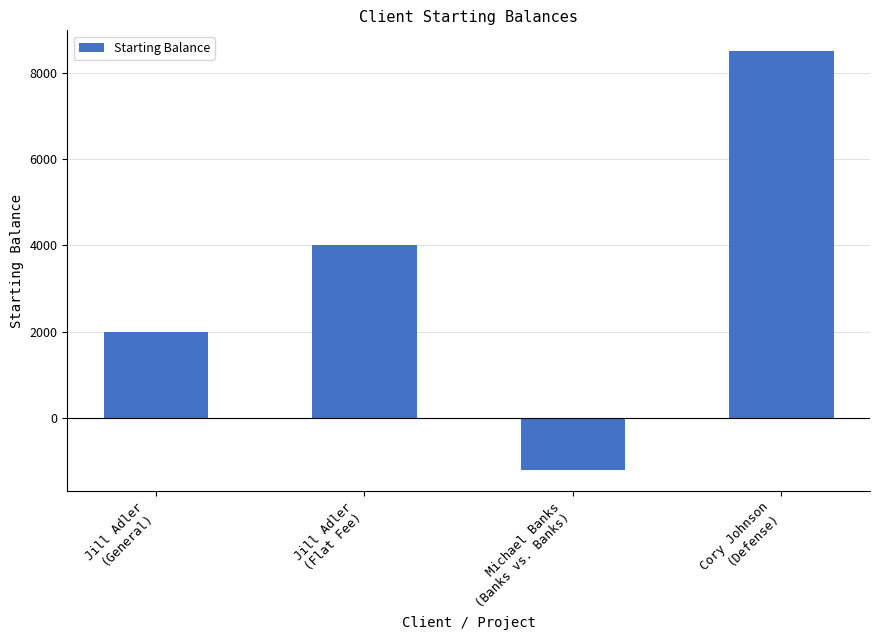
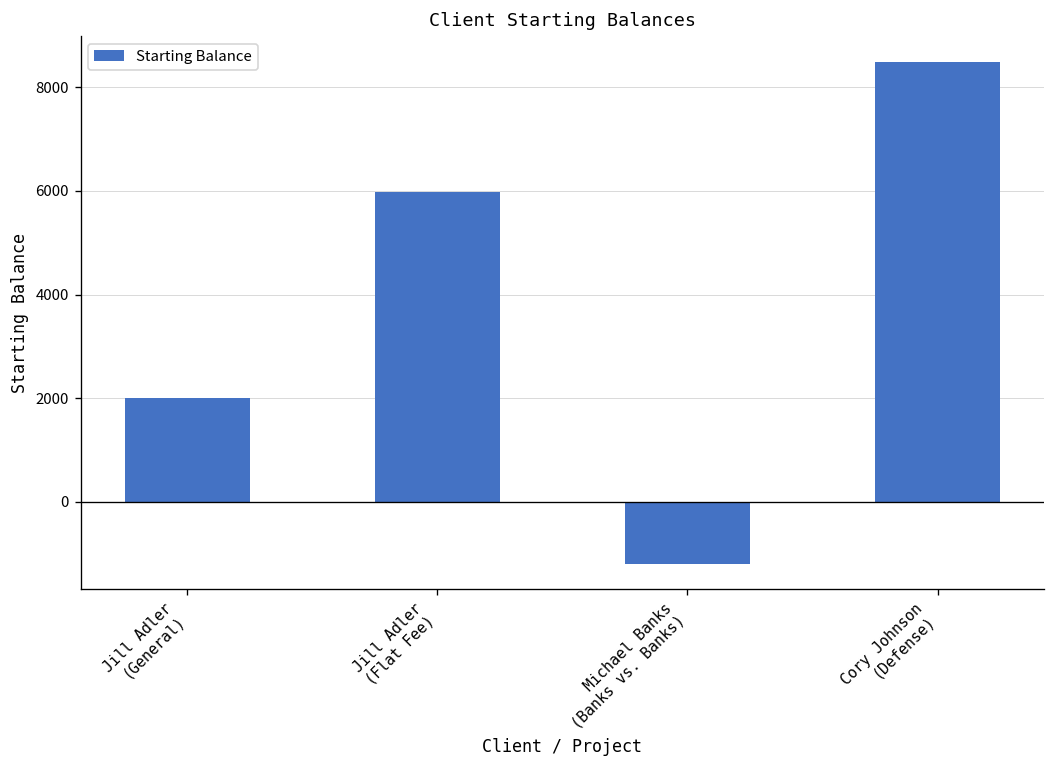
Jill Adler (Flat Fee): 4000 -> 6000
